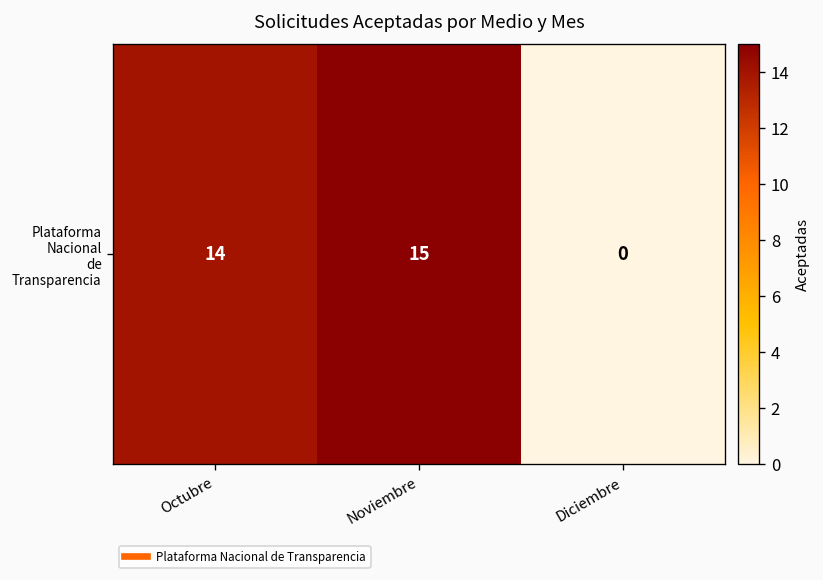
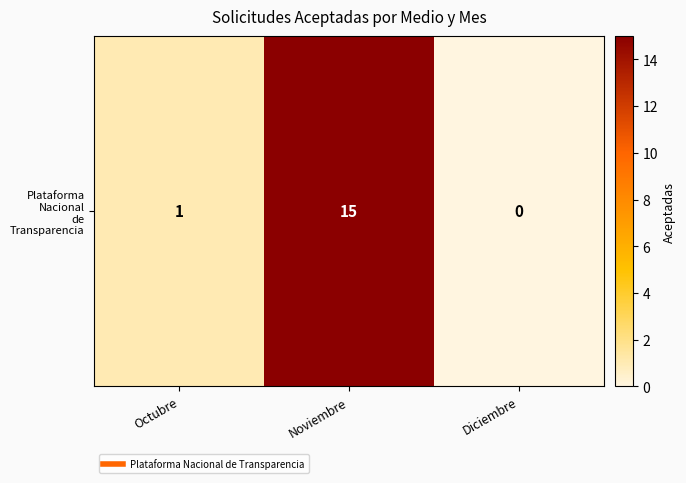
Plataforma Nacional de Transparencia, Octubre: 14 -> 1
